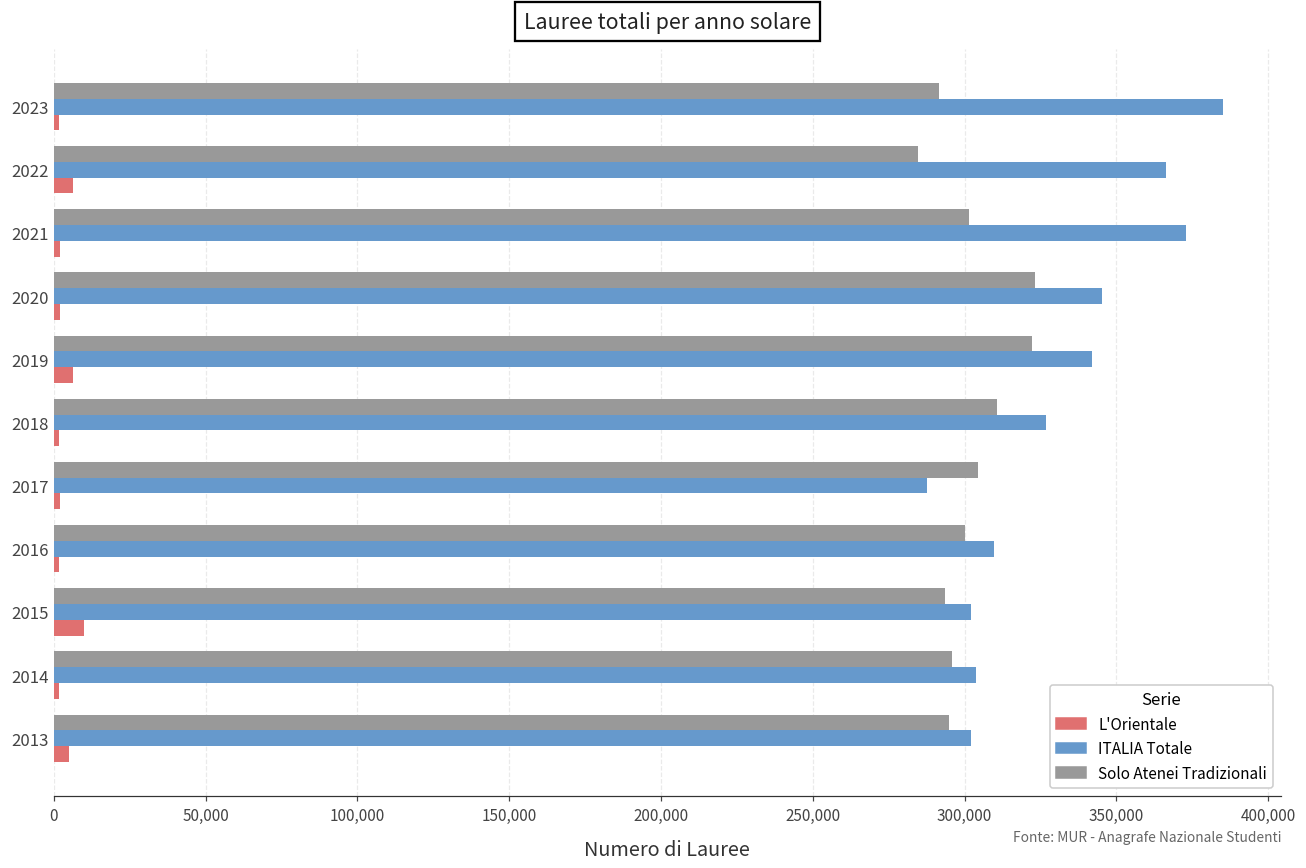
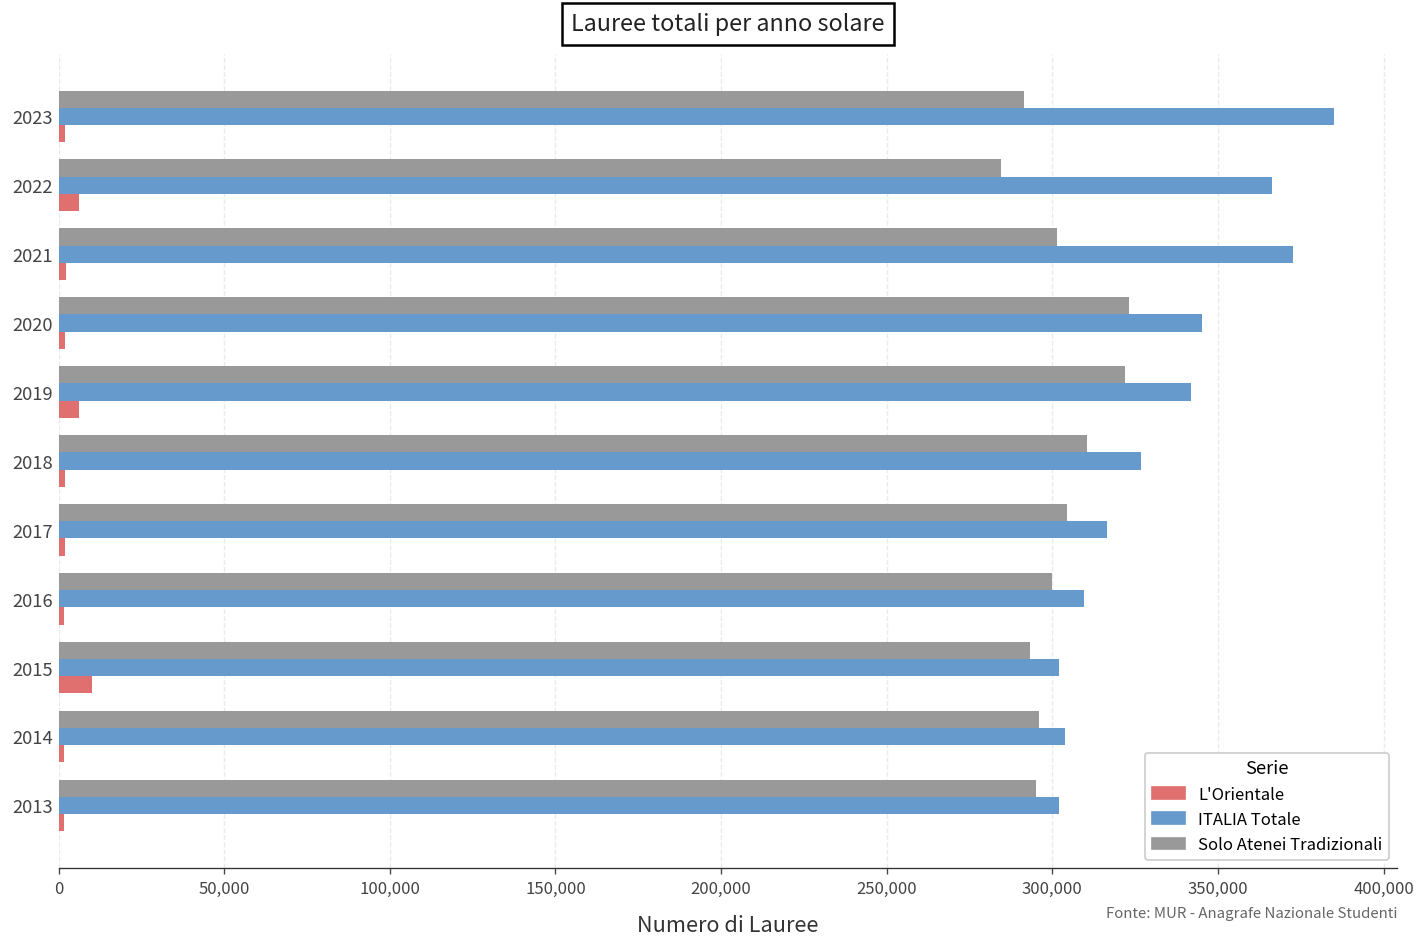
ITALIA Totale, 2017: 287,000 -> 317,000
L'Orientale, 2013: 5,000 -> 2,000
